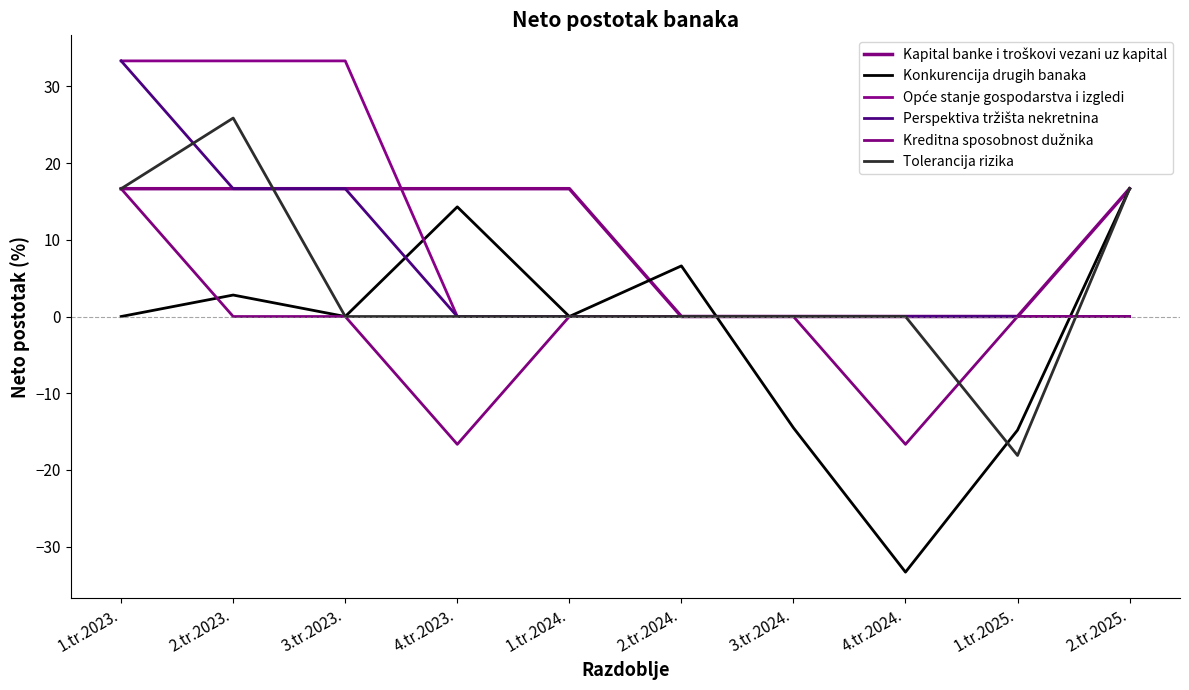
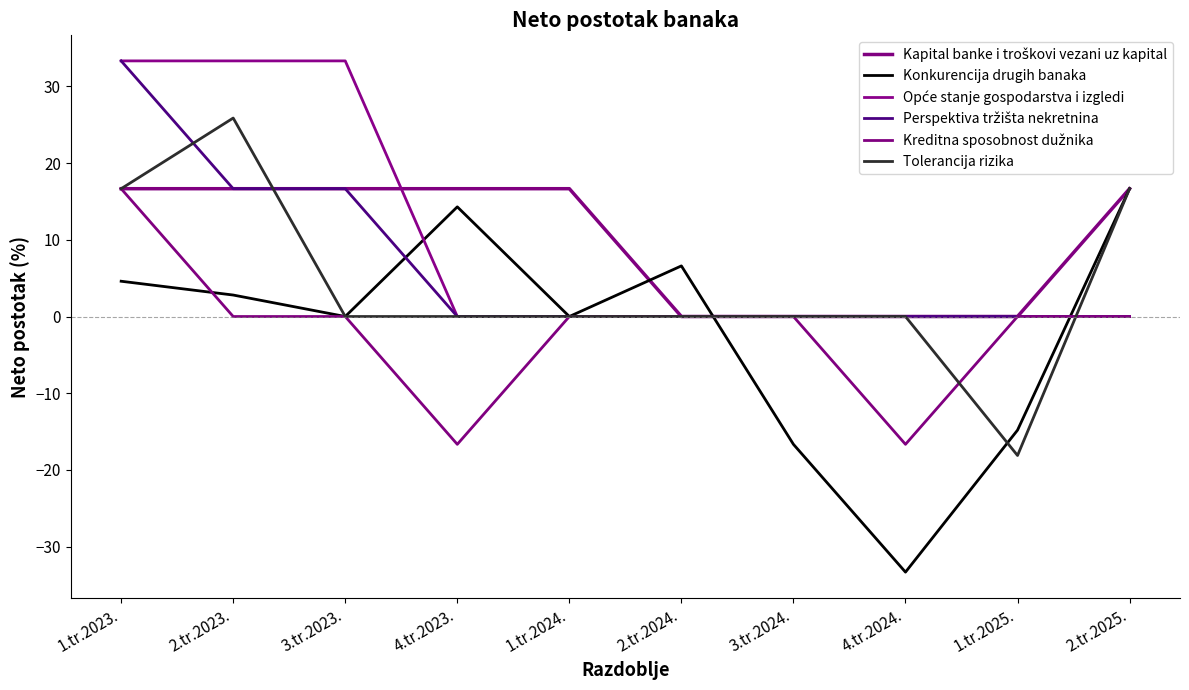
Konkurencija drugih banaka, 1.tr.2023.: 0 -> 5
Konkurencija drugih banaka, 3.tr.2024.: -15 -> -17
